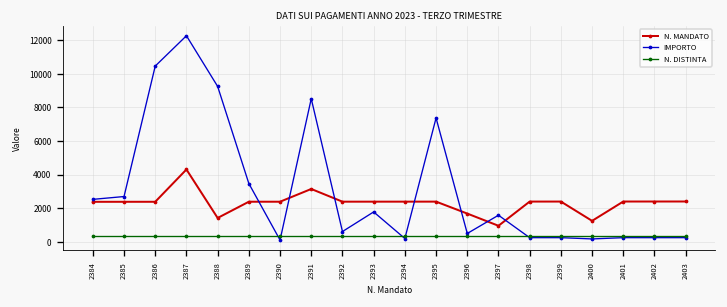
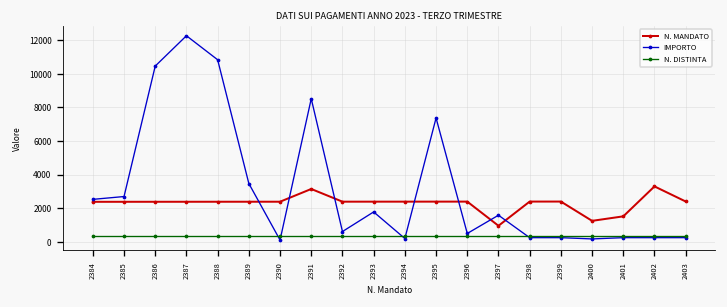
N. MANDATO, 2387: 4300 -> 2400
N. MANDATO, 2388: 1400 -> 2400
IMPORTO, 2388: 9300 -> 10800
N. MANDATO, 2396: 1700 -> 2400
N. MANDATO, 2401: 2400 -> 1500
N. MANDATO, 2402: 2400 -> 3300
